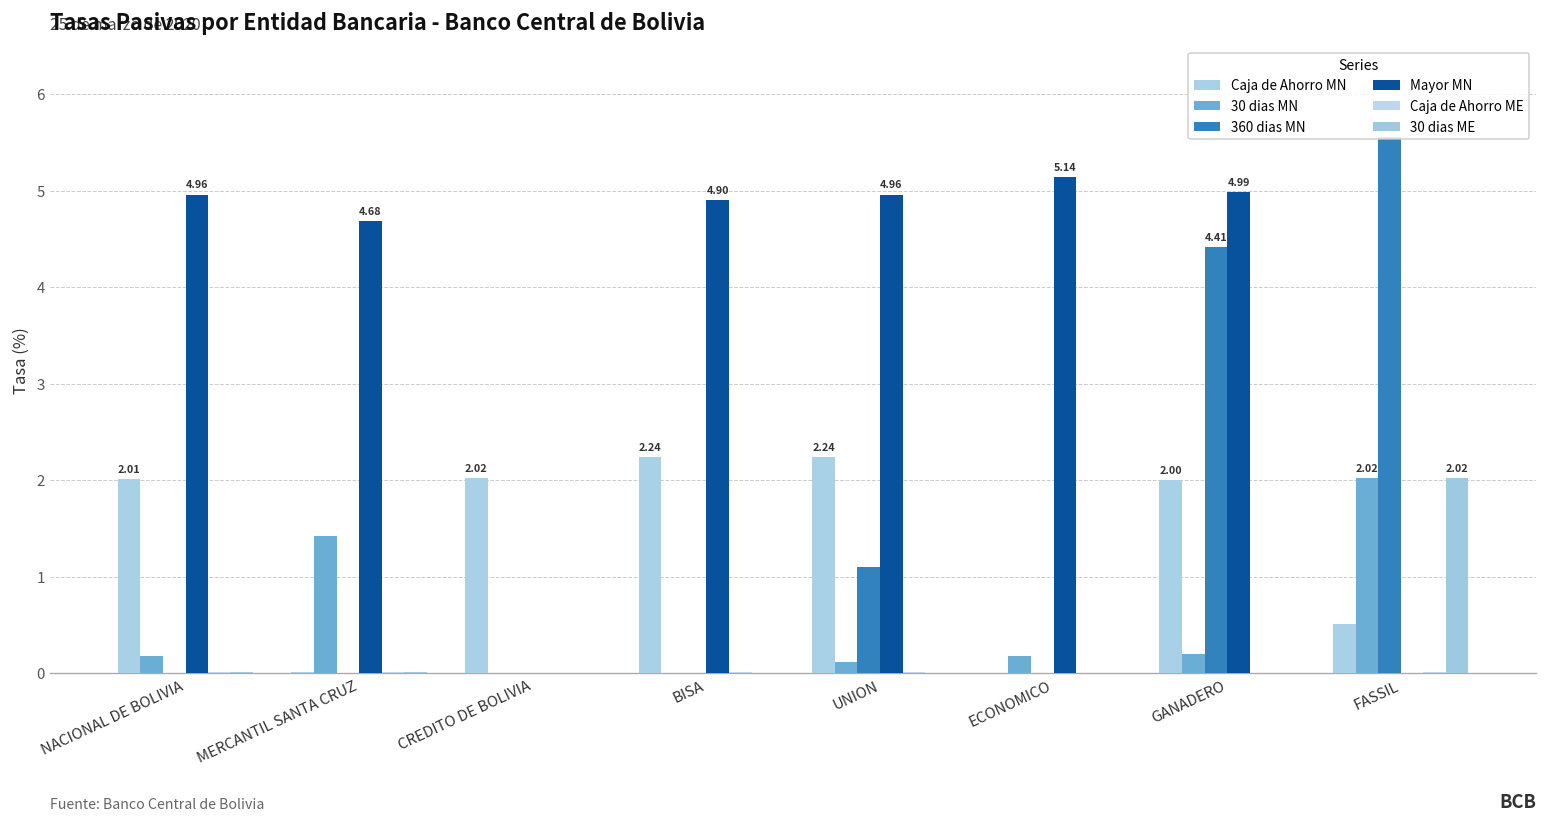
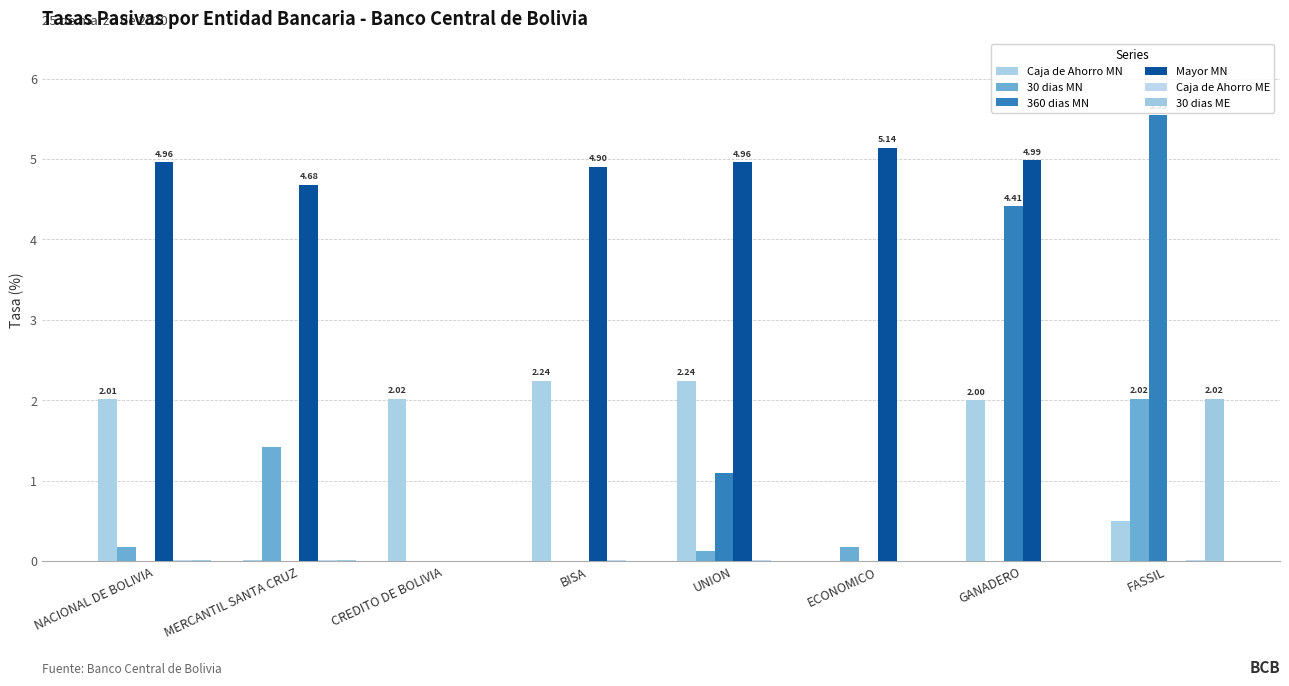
30 dias MN, GANADERO: 0.2 -> 0.0
